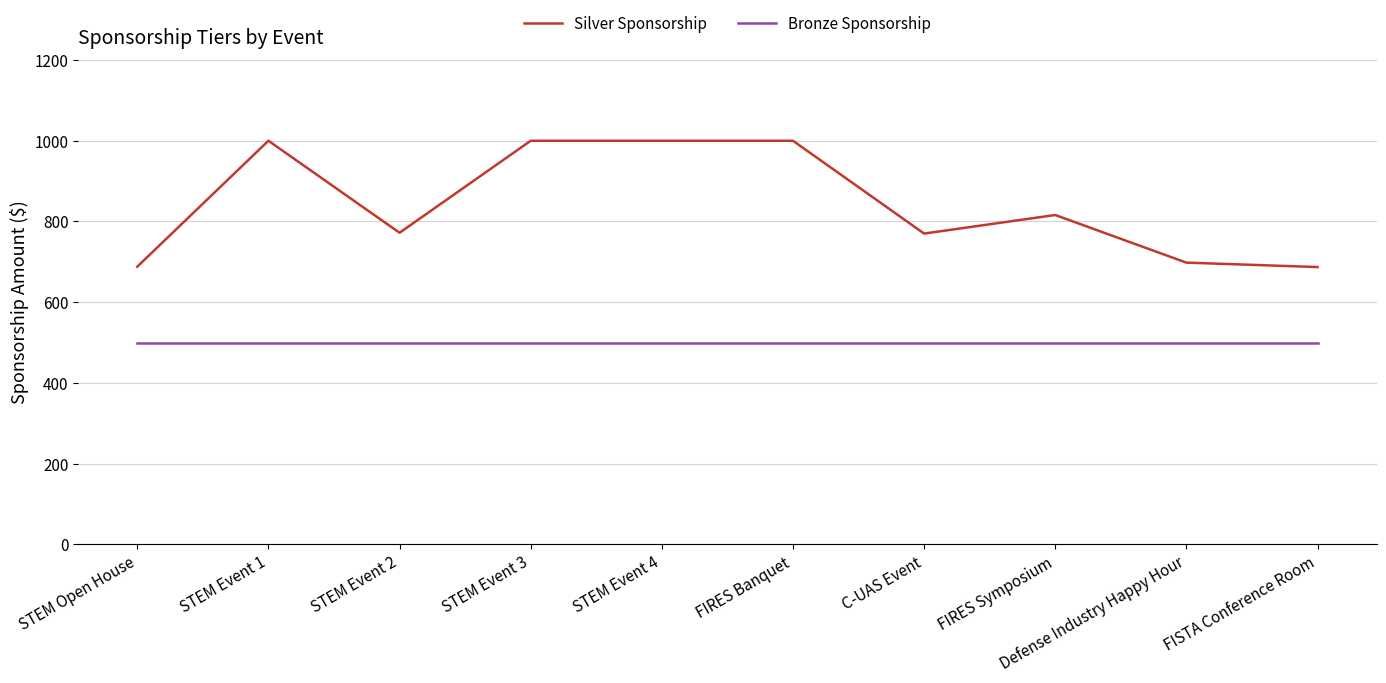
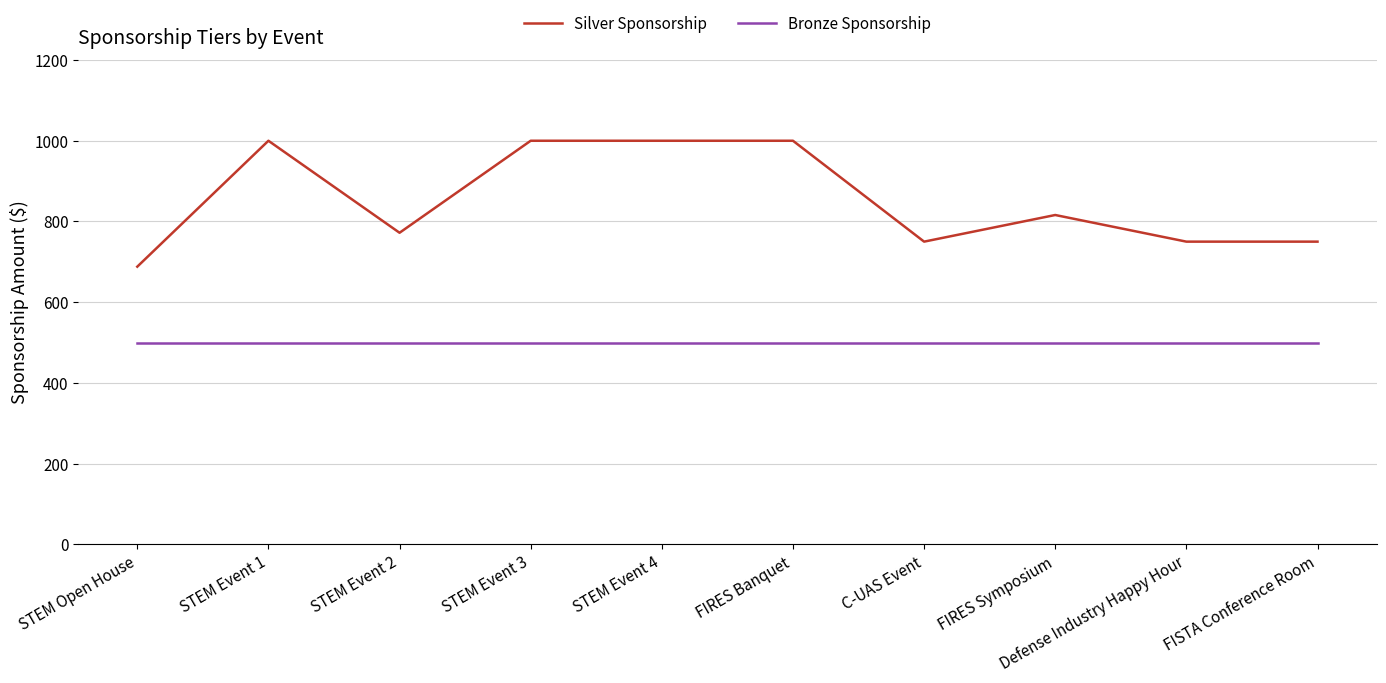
Silver Sponsorship, C-UAS Event: 770 -> 750
Silver Sponsorship, Defense Industry Happy Hour: 700 -> 750
Silver Sponsorship, FISTA Conference Room: 690 -> 750
